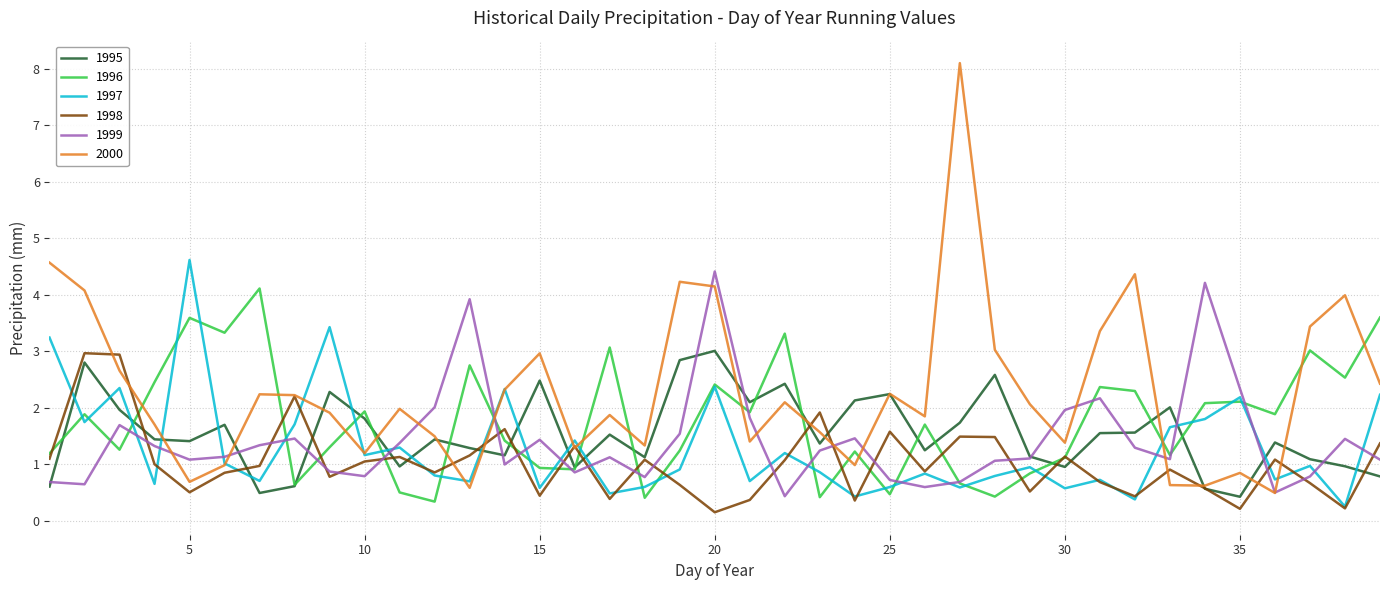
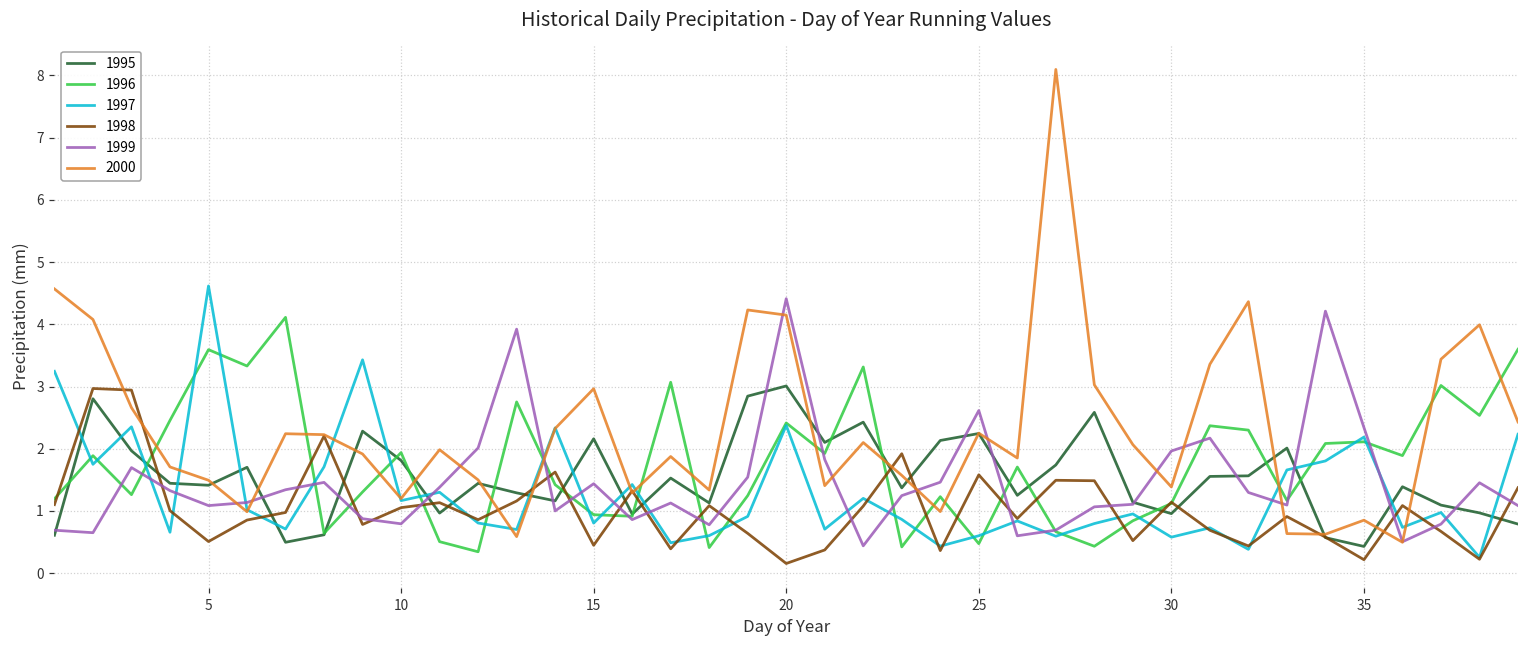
2000, 5: 0.7 -> 1.5
1995, 15: 2.5 -> 2.2
1997, 15: 0.6 -> 0.8
1999, 25: 0.7 -> 2.6
